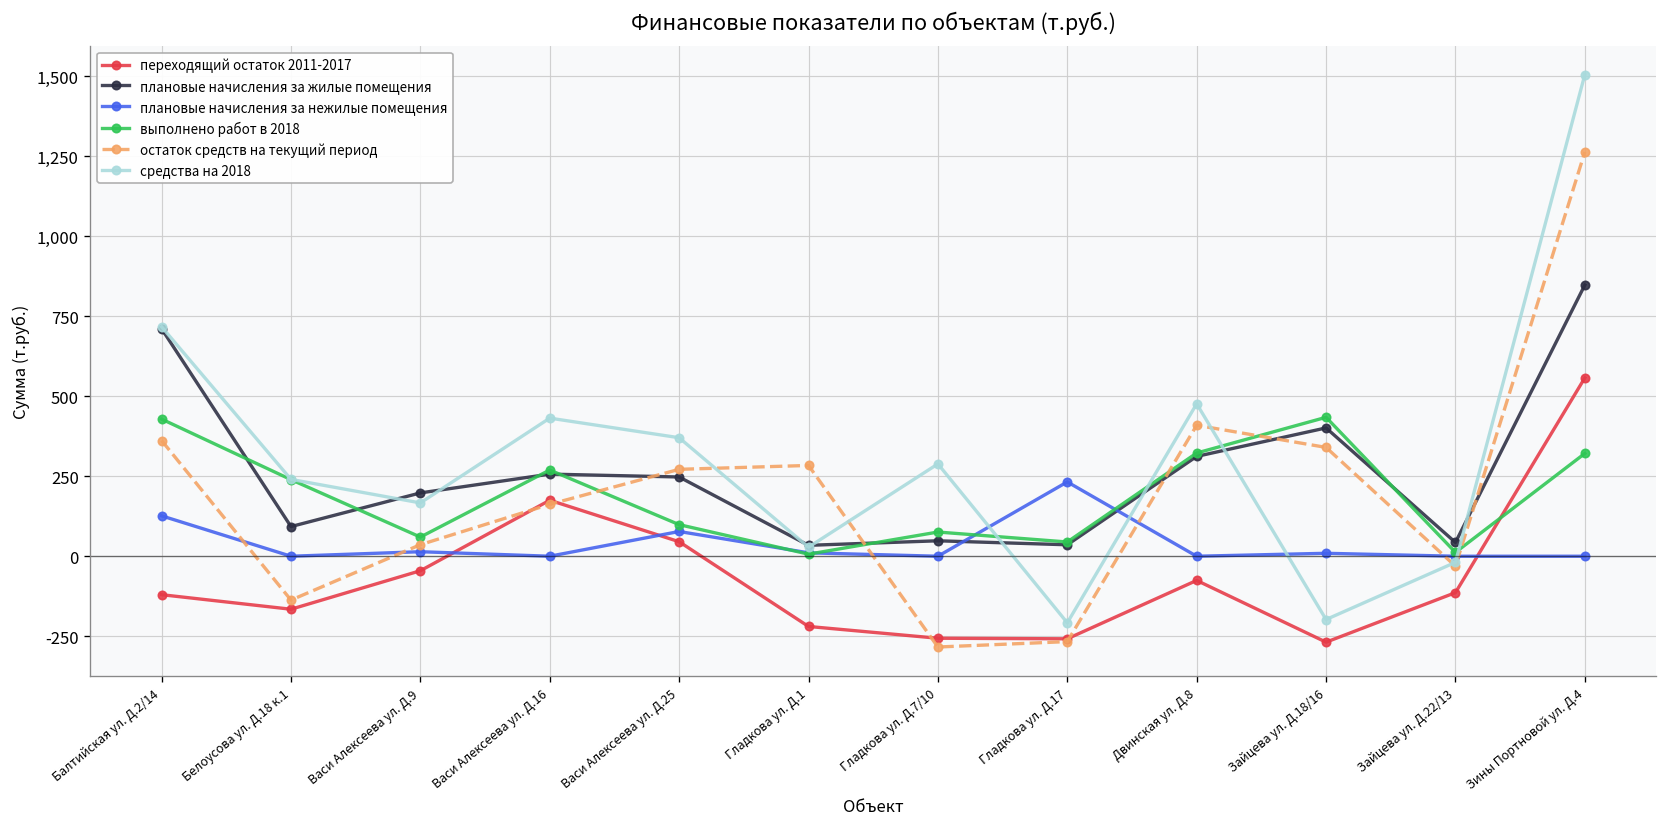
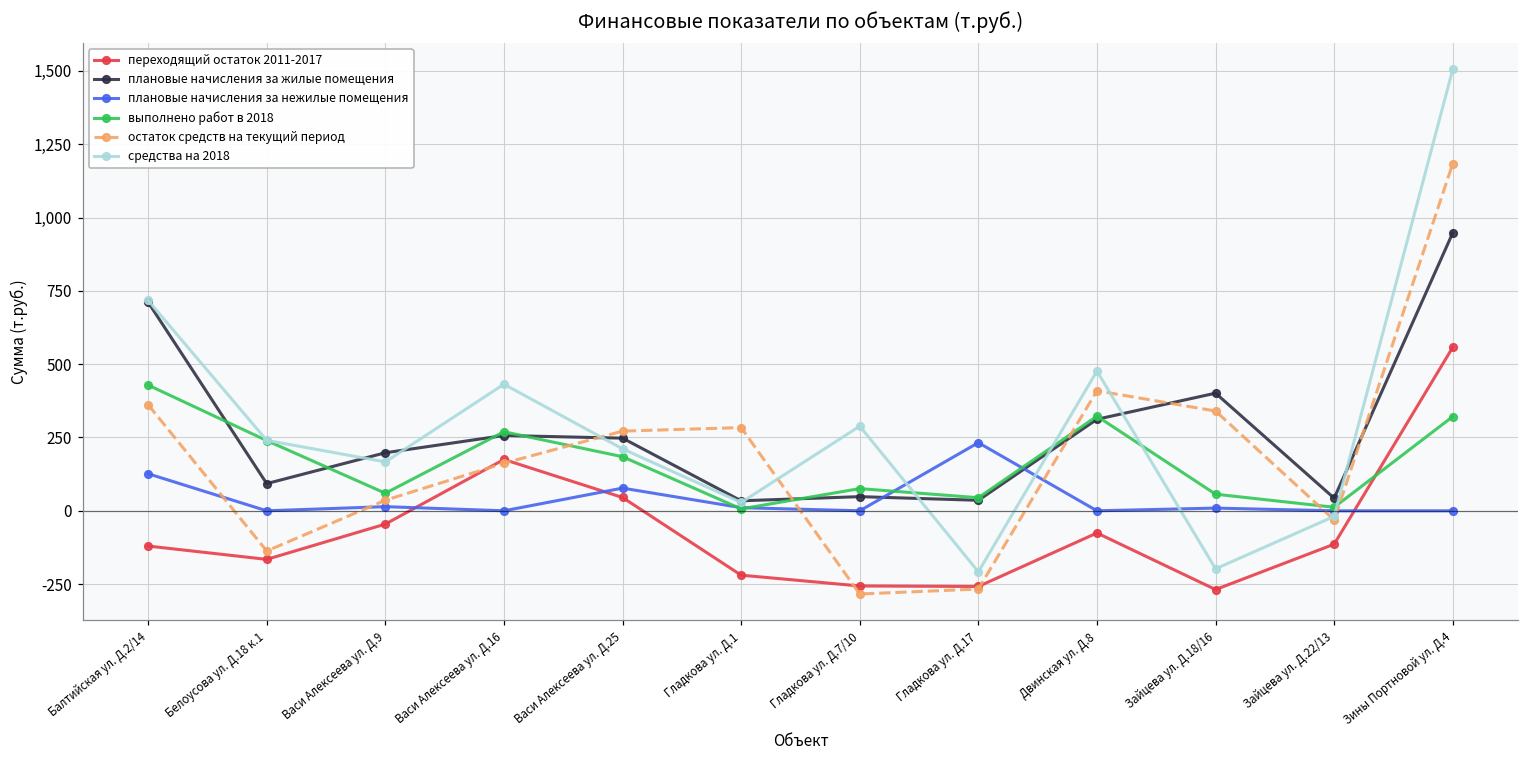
выполнено работ в 2018, Васи Алексеева ул. Д.25: 100 -> 180
средства на 2018, Васи Алексеева ул. Д.25: 370 -> 210
выполнено работ в 2018, Зайцева ул. Д.18/16: 430 -> 60
плановые начисления за жилые помещения, Зины Портновой ул. Д.4: 850 -> 950
остаток средств на текущий период, Зины Портновой ул. Д.4: 1,260 -> 1,180
